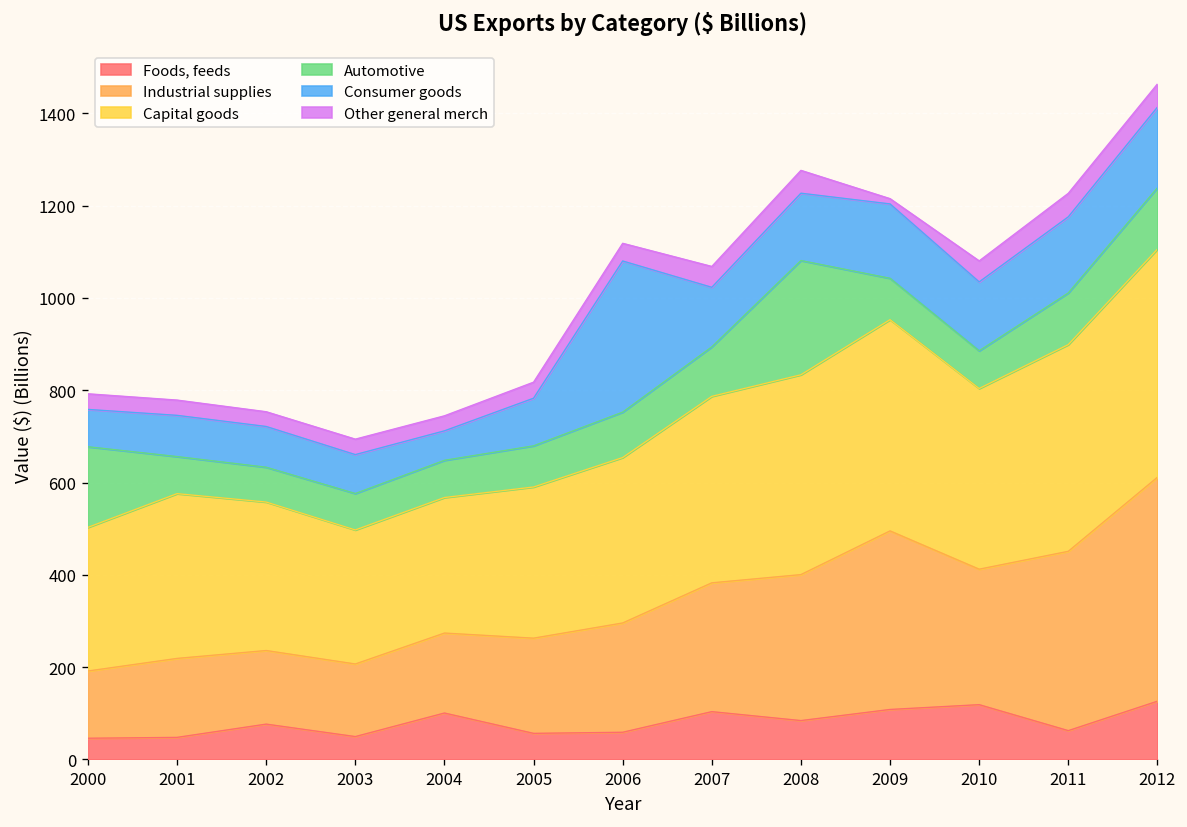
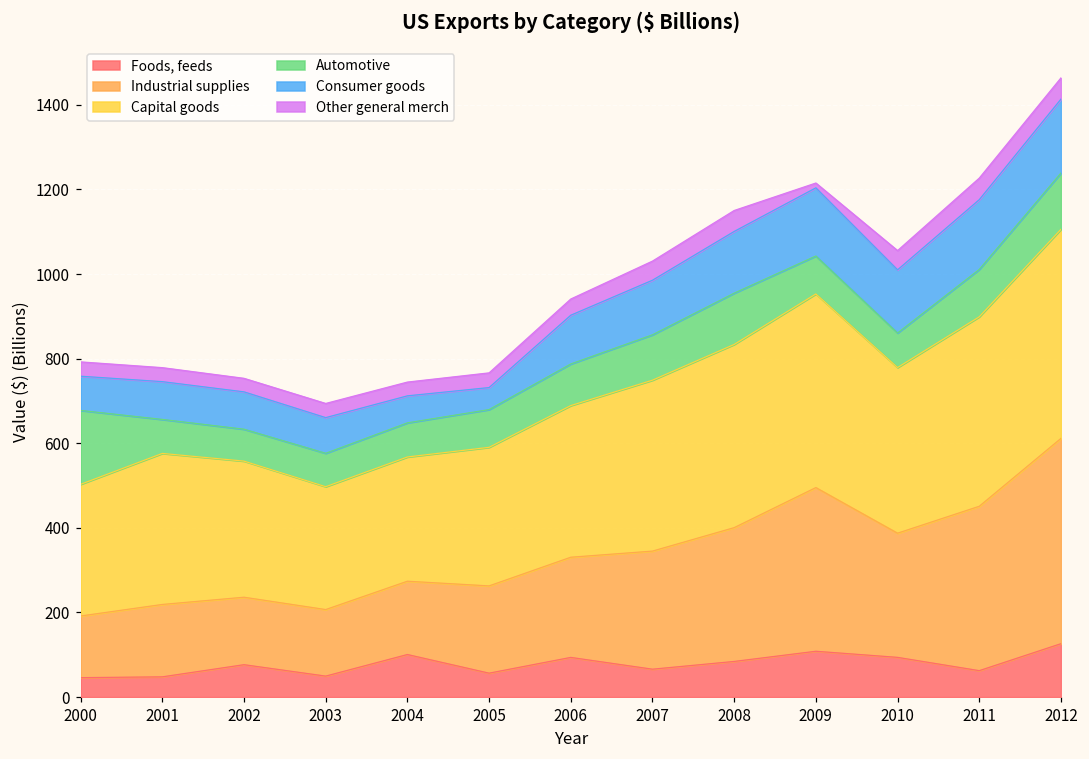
Consumer goods, 2005: 100 -> 50
Foods, feeds, 2006: 60 -> 90
Consumer goods, 2006: 330 -> 120
Foods, feeds, 2007: 100 -> 70
Automotive, 2008: 250 -> 120
Foods, feeds, 2010: 120 -> 90
